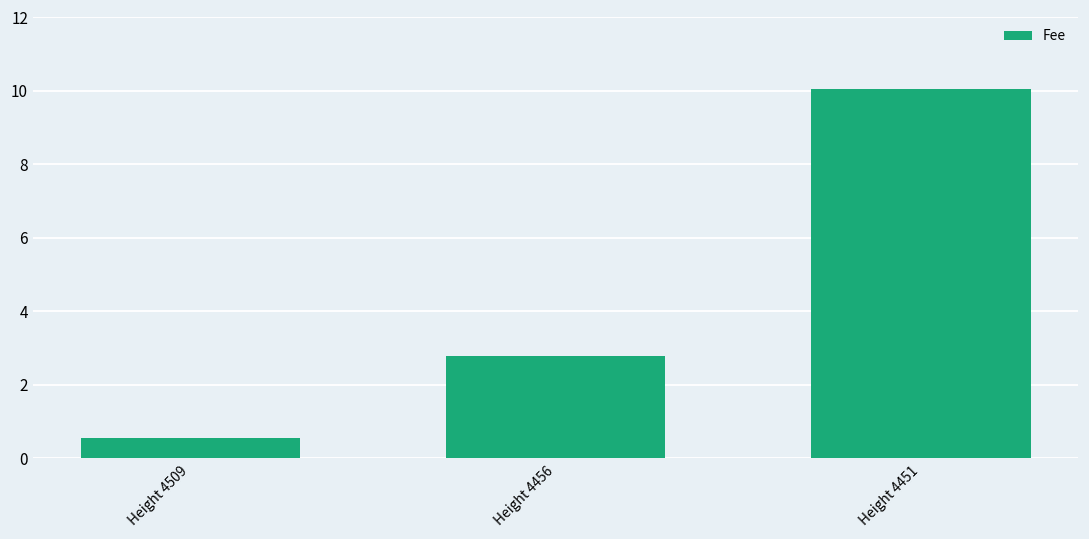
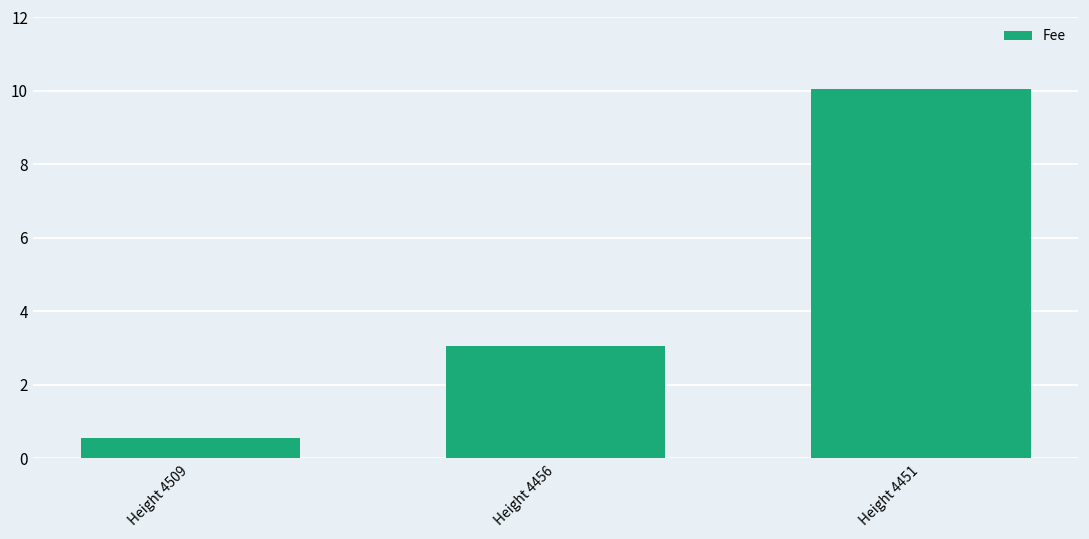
Height 4456: 2.8 -> 3.1
